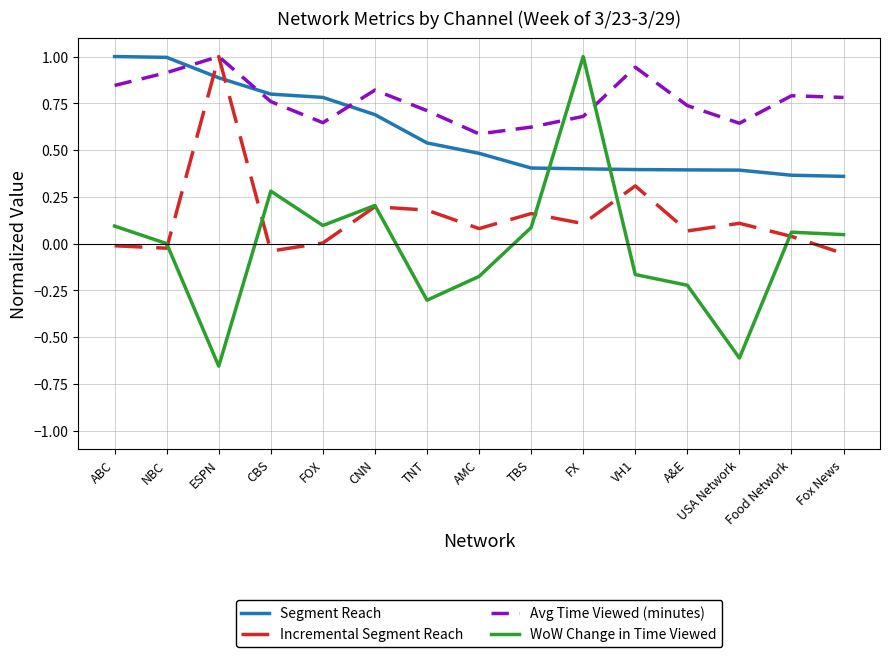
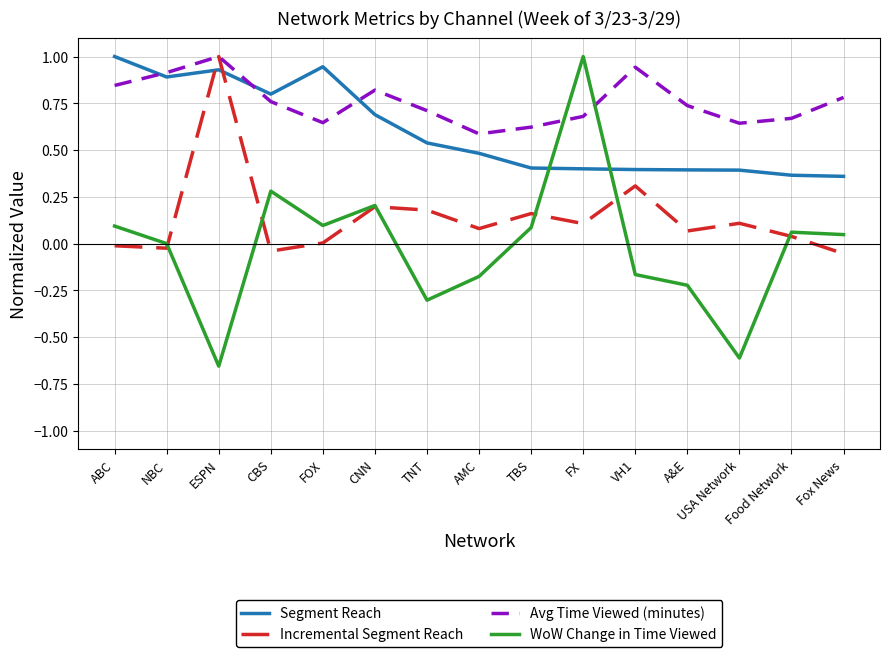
Segment Reach, NBC: 1.00 -> 0.89
Segment Reach, ESPN: 0.89 -> 0.93
Segment Reach, FOX: 0.78 -> 0.95
Avg Time Viewed (minutes), Food Network: 0.79 -> 0.67
